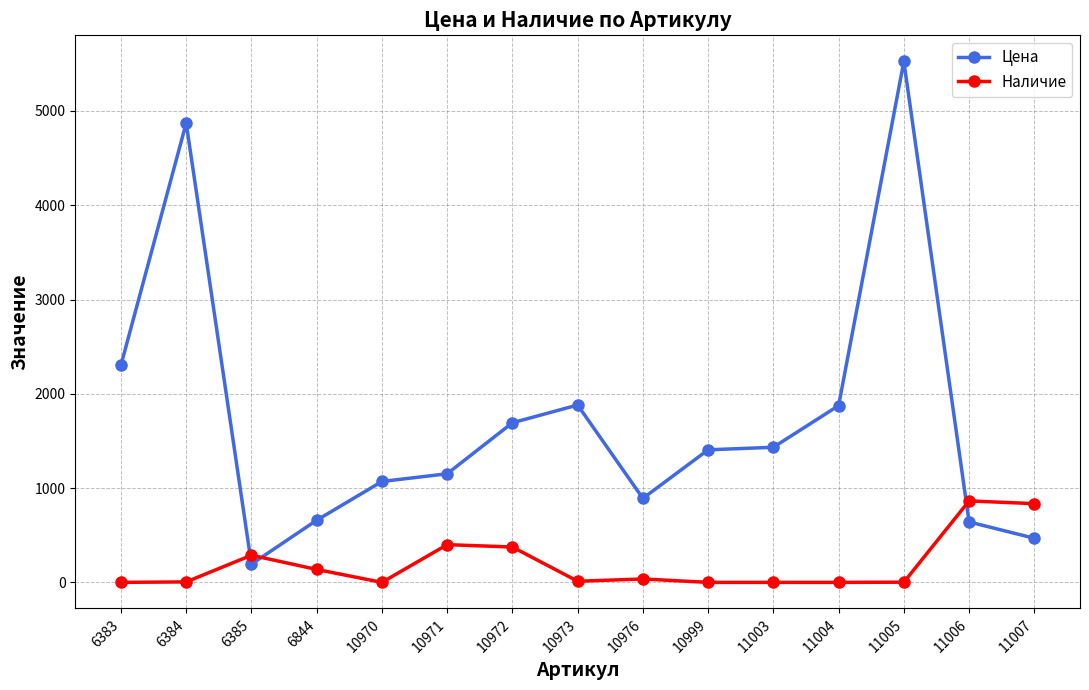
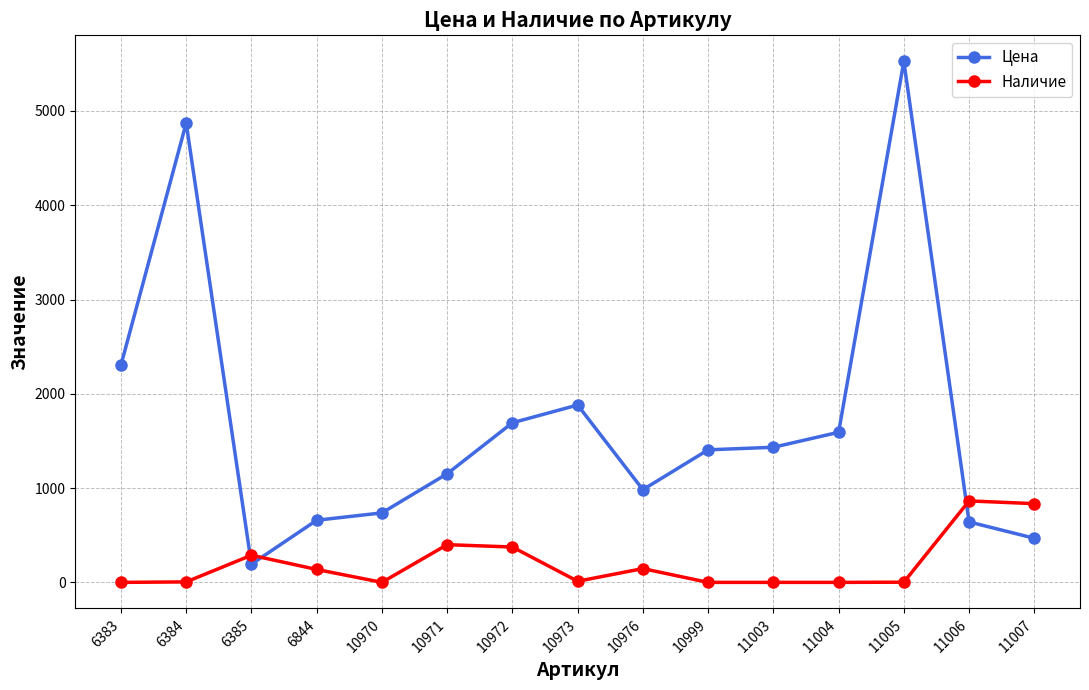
Цена, 10970: 1100 -> 700
Цена, 10976: 900 -> 1000
Наличие, 10976: 0 -> 100
Цена, 11004: 1900 -> 1600
